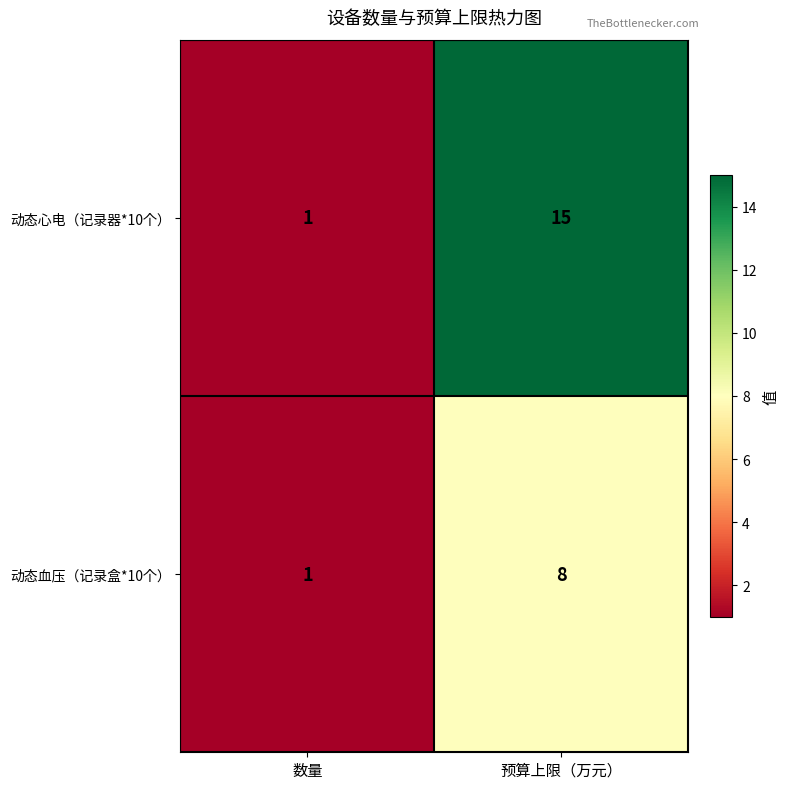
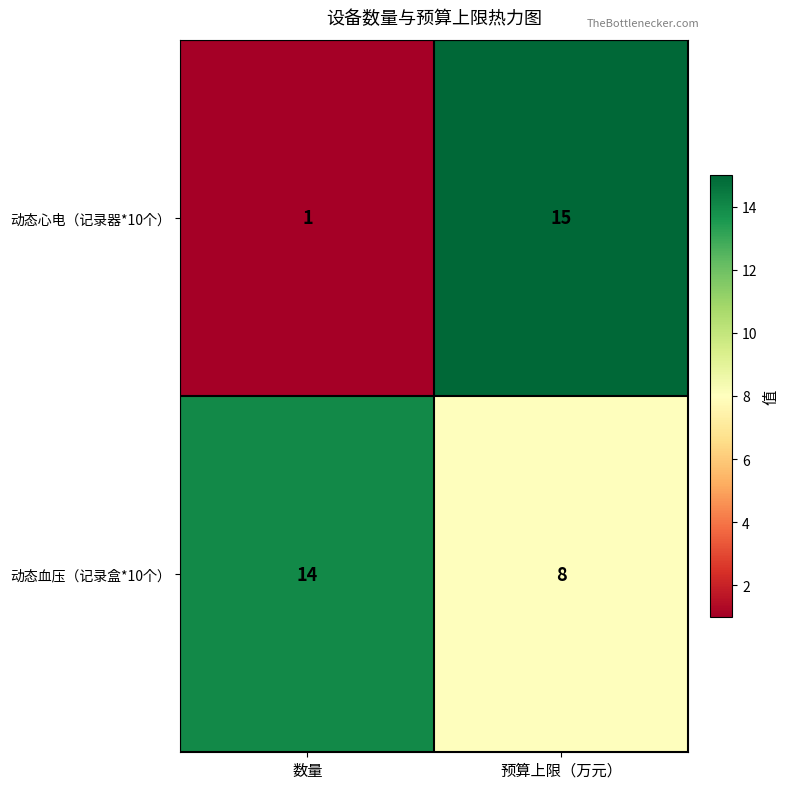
动态血压（记录盒*10个）, 数量: 1 -> 14
